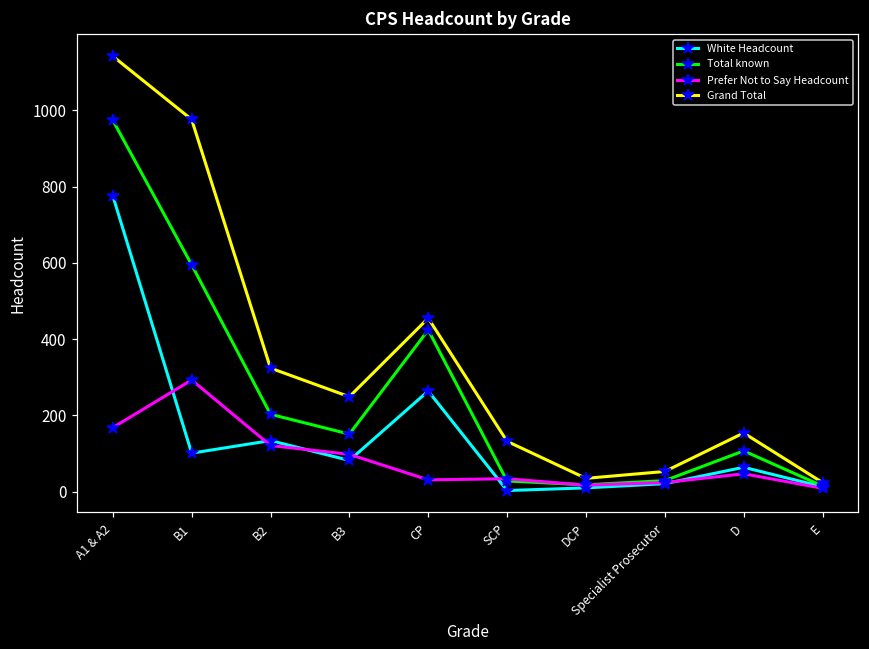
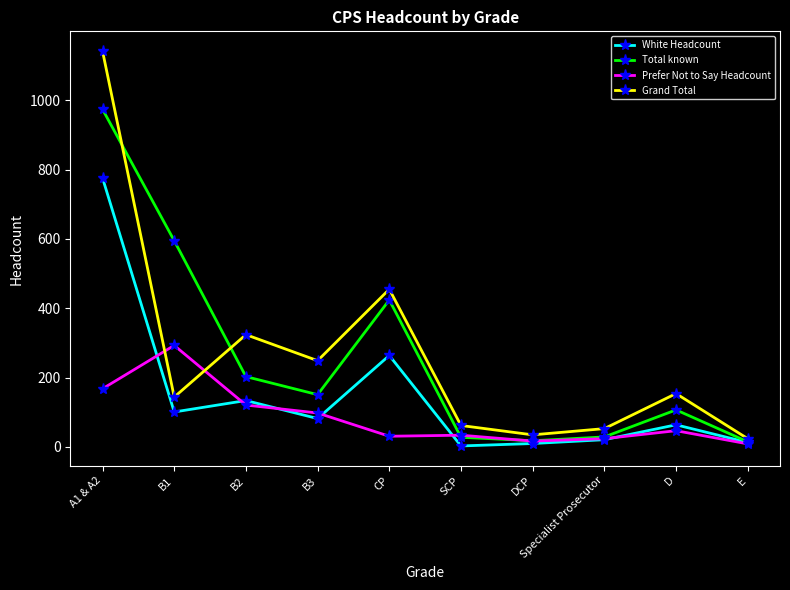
Grand Total, B1: 980 -> 140
Grand Total, SCP: 130 -> 60
